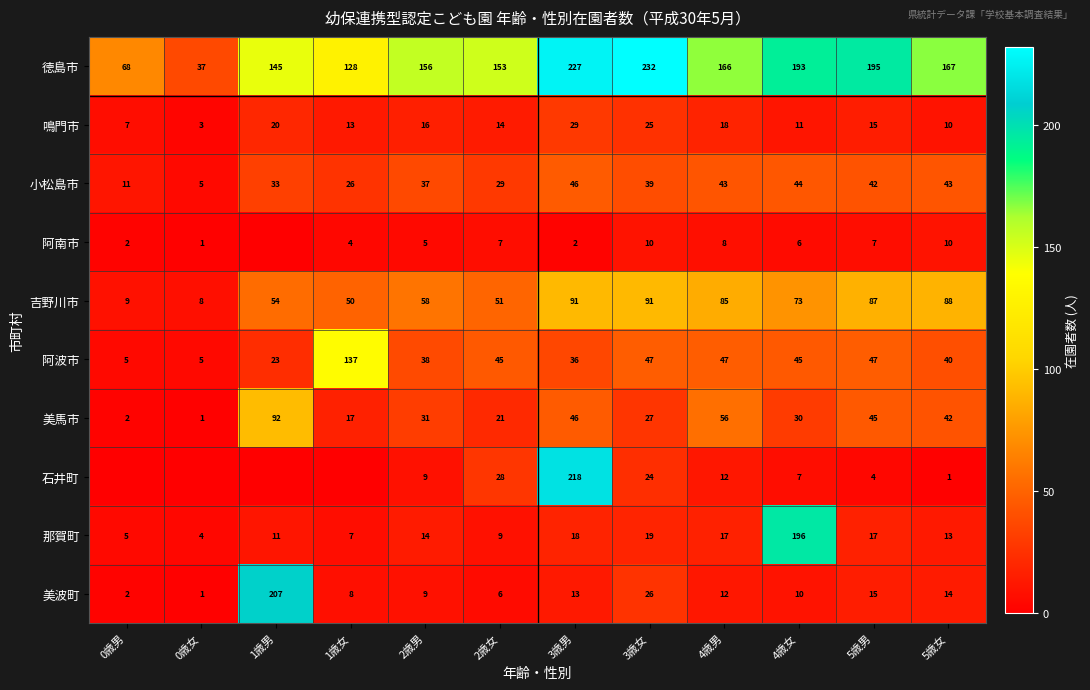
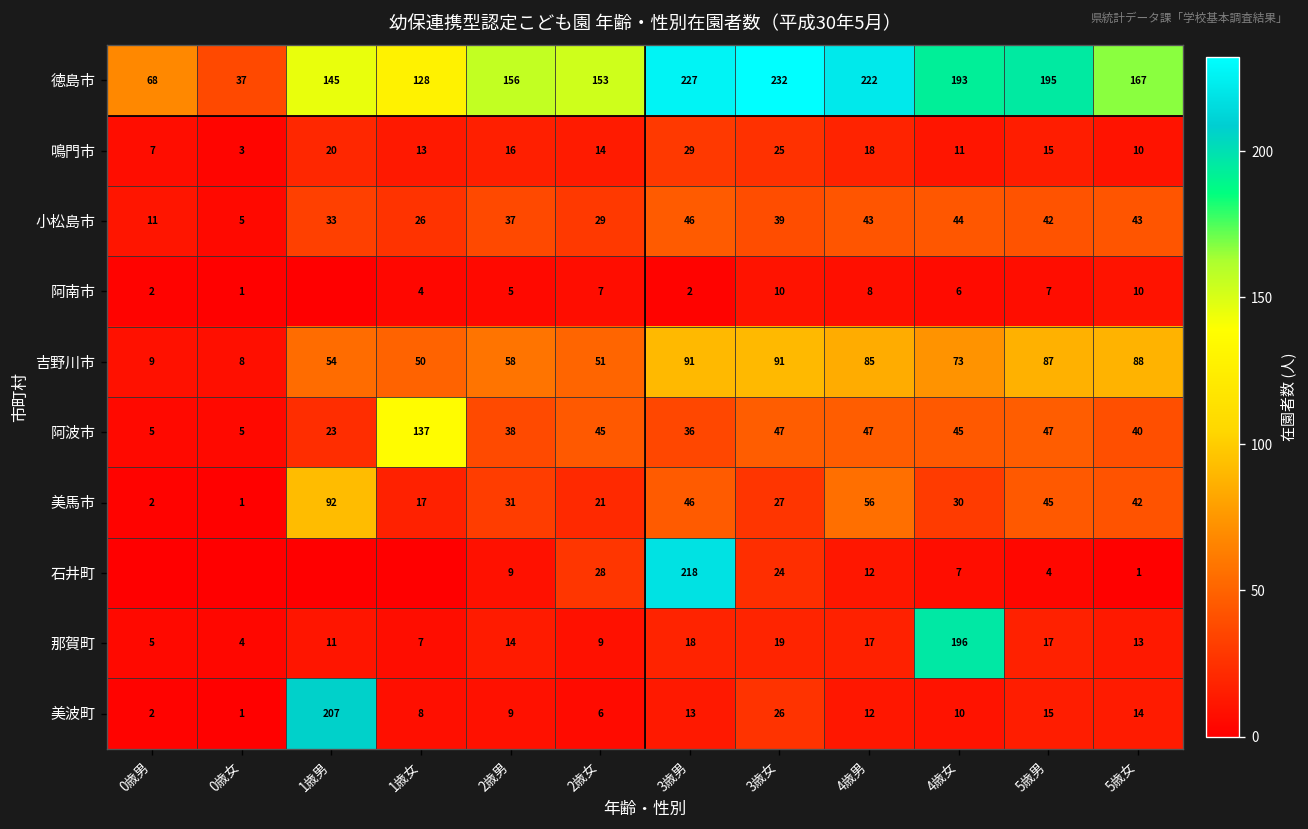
徳島市, 4歳男: 166 -> 222
